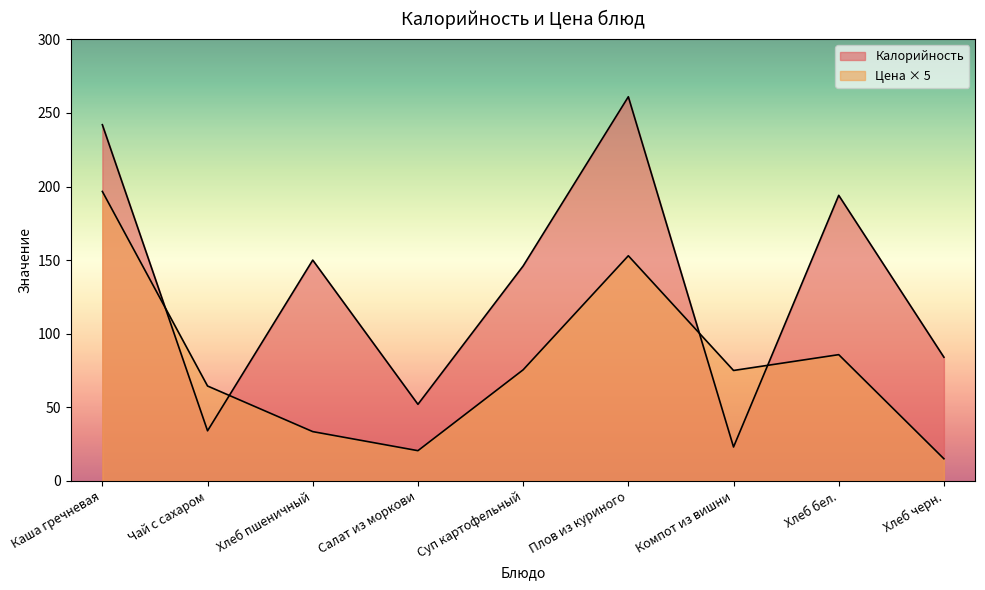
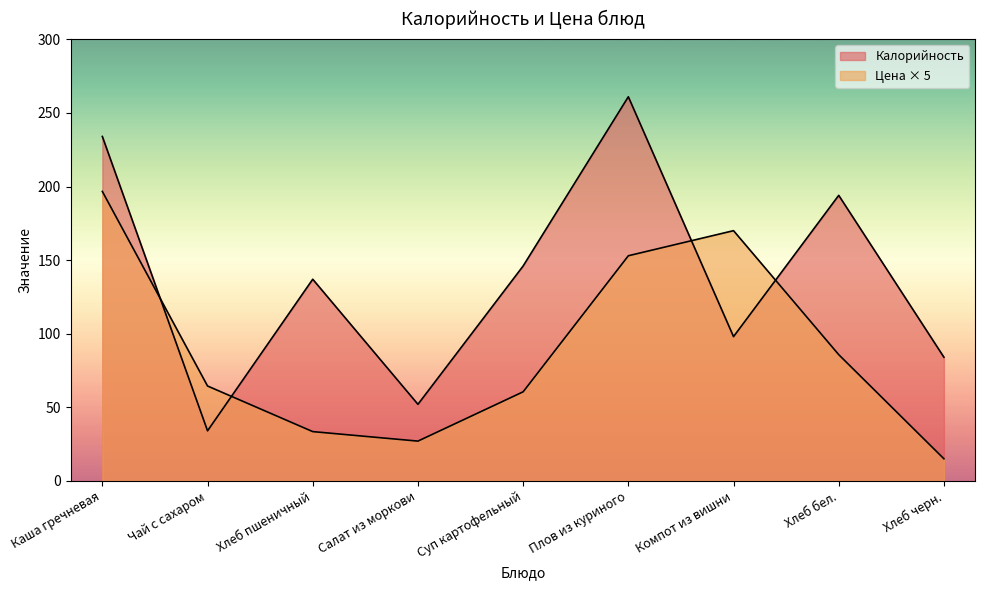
Калорийность, Каша гречневая: 242 -> 234
Калорийность, Хлеб пшеничный: 150 -> 137
Цена × 5, Салат из моркови: 21 -> 27
Цена × 5, Суп картофельный: 75 -> 61
Калорийность, Компот из вишни: 23 -> 98
Цена × 5, Компот из вишни: 75 -> 170
